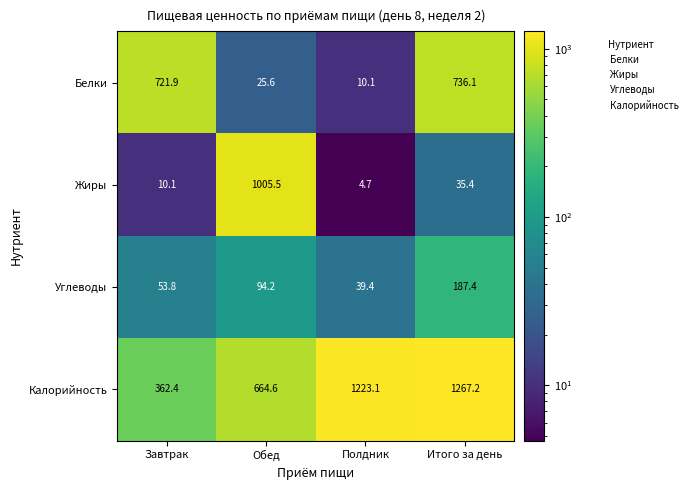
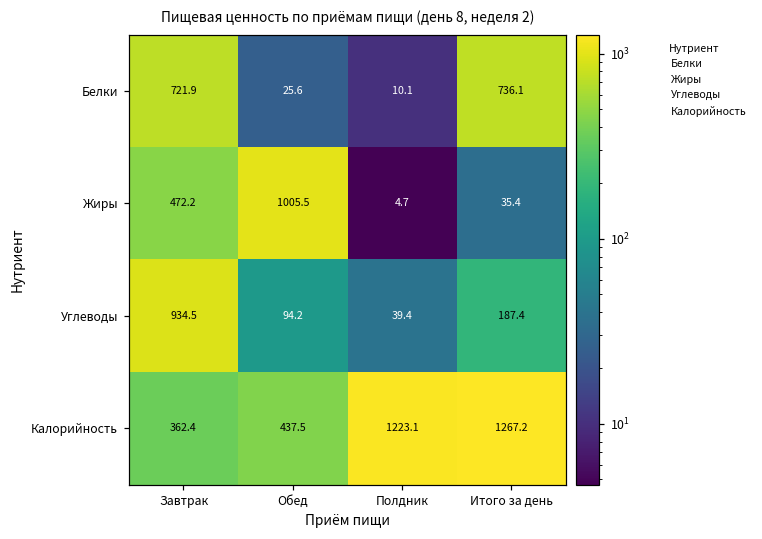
Жиры, Завтрак: 10.1 -> 472.2
Углеводы, Завтрак: 53.8 -> 934.5
Калорийность, Обед: 664.6 -> 437.5
